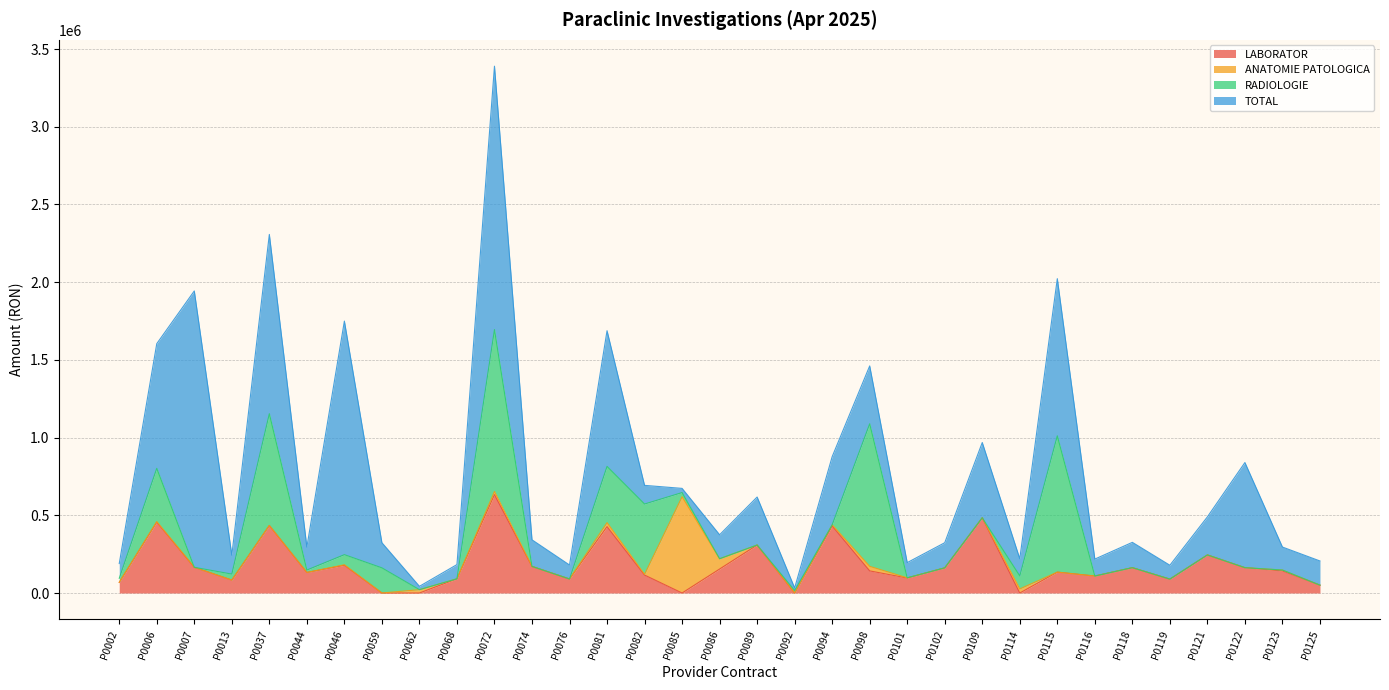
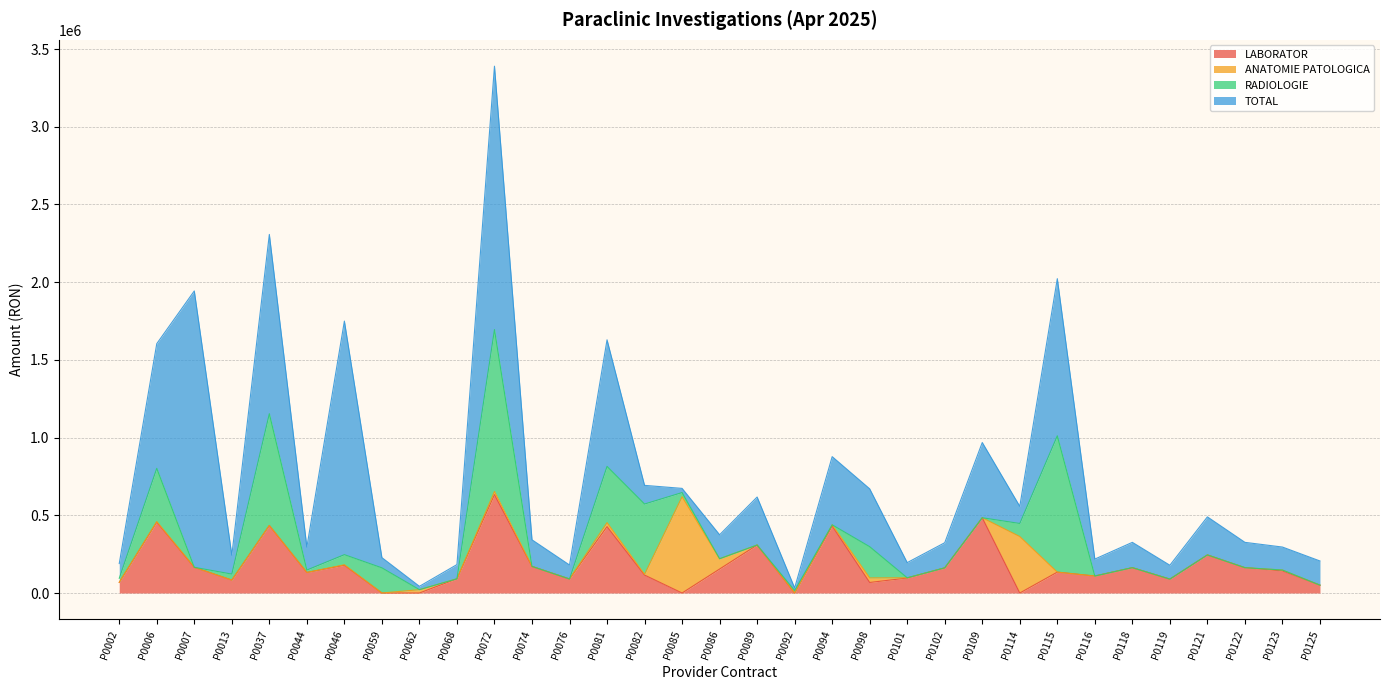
TOTAL, P0059: 160000 -> 70000
TOTAL, P0081: 870000 -> 810000
LABORATOR, P0098: 140000 -> 70000
RADIOLOGIE, P0098: 920000 -> 200000
ANATOMIE PATOLOGICA, P0114: 30000 -> 360000
TOTAL, P0122: 680000 -> 160000
